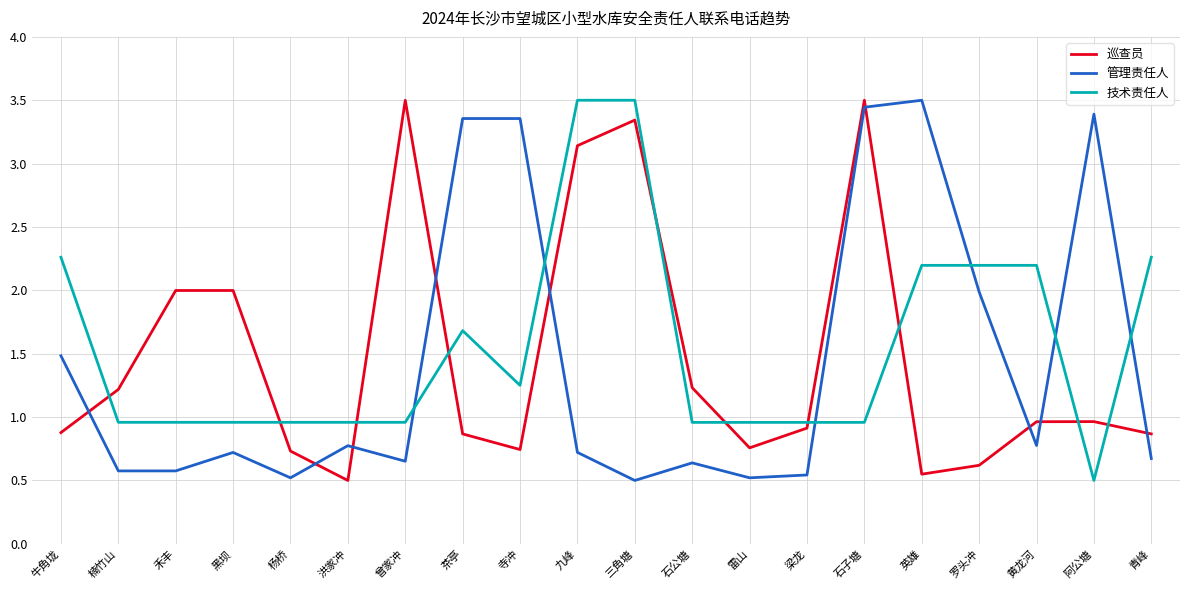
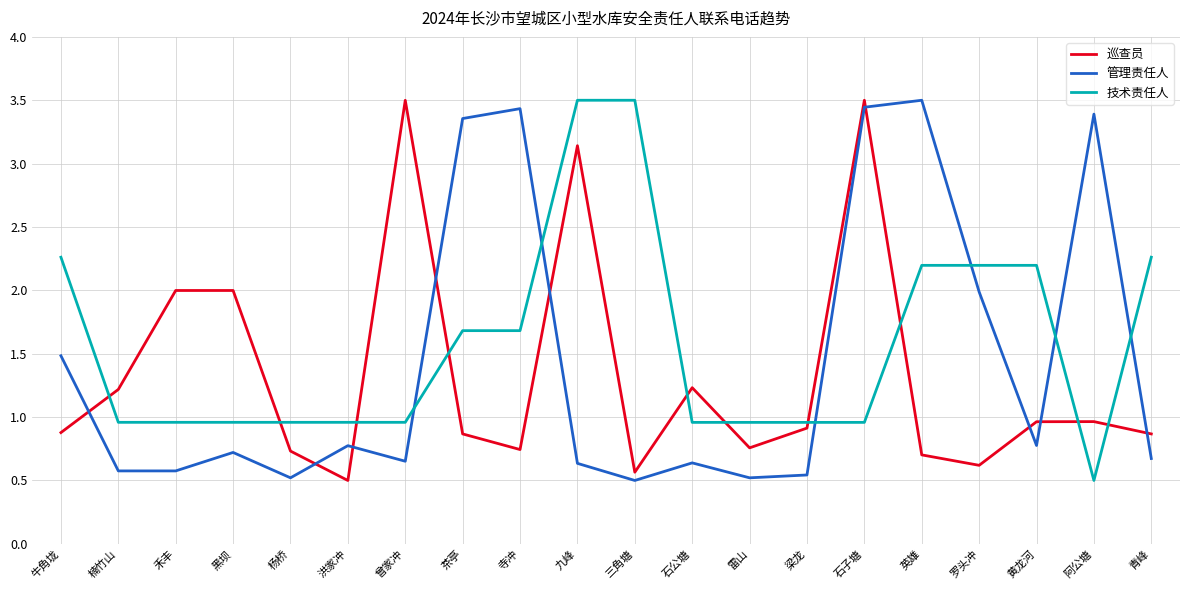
管理责任人, 寺冲: 3.36 -> 3.43
技术责任人, 寺冲: 1.25 -> 1.68
管理责任人, 九峰: 0.72 -> 0.64
巡查员, 三角塘: 3.34 -> 0.57
巡查员, 英雄: 0.55 -> 0.70
